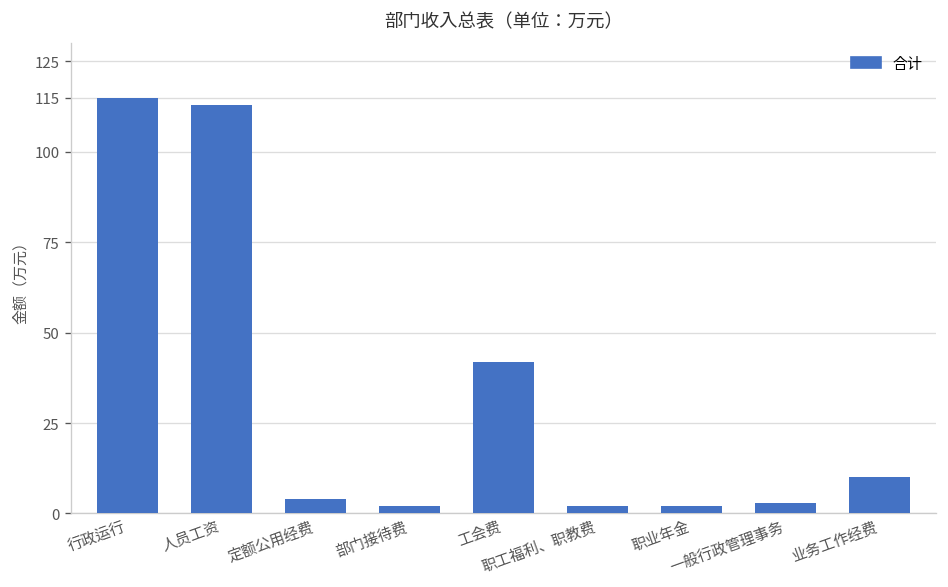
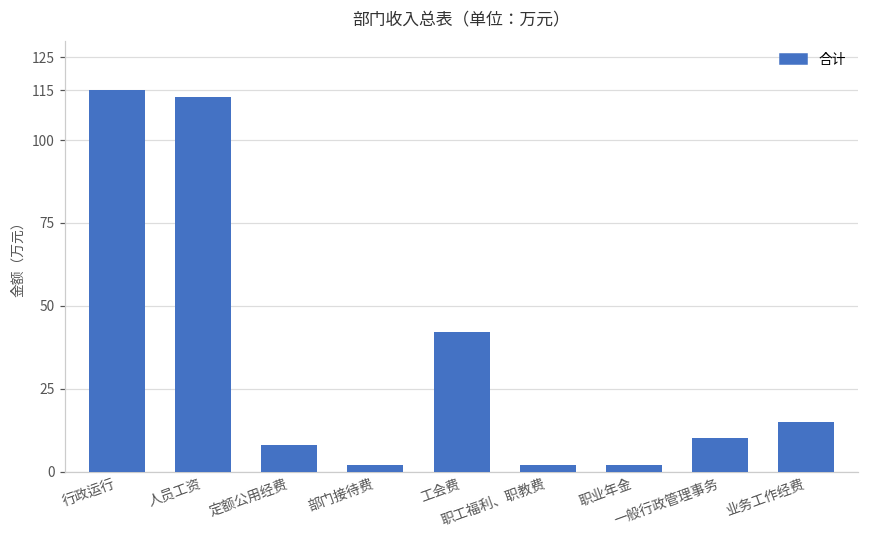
定额公用经费: 4 -> 8
一般行政管理事务: 3 -> 10
业务工作经费: 10 -> 15
